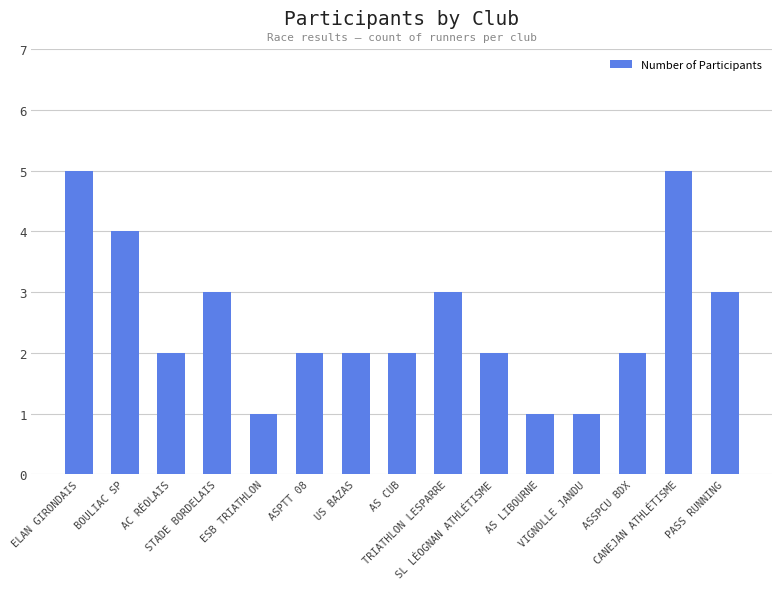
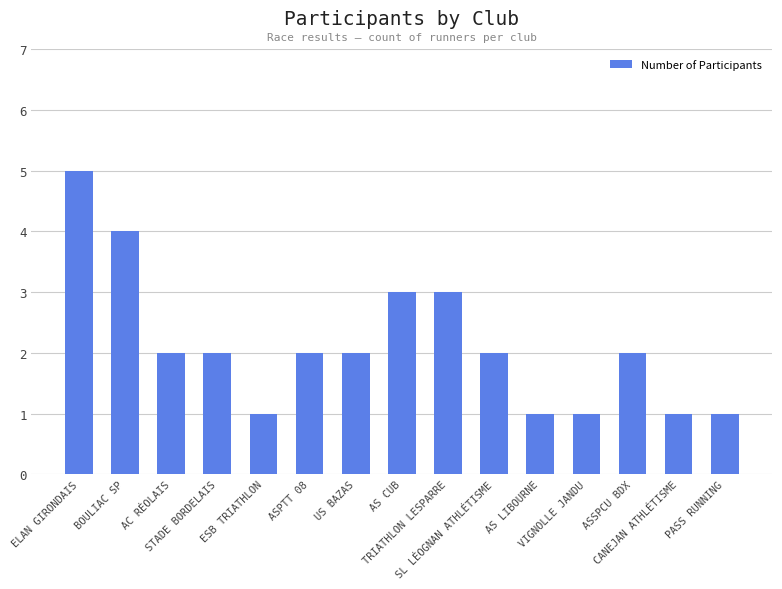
STADE BORDELAIS: 3 -> 2
AS CUB: 2 -> 3
CANEJAN ATHLÉTISME: 5 -> 1
PASS RUNNING: 3 -> 1
